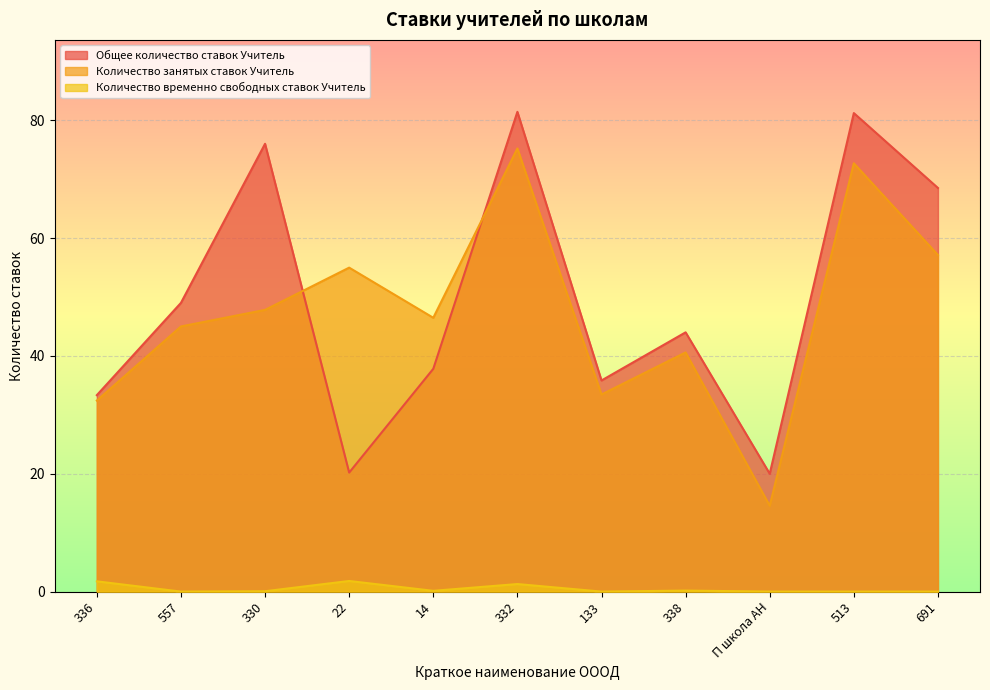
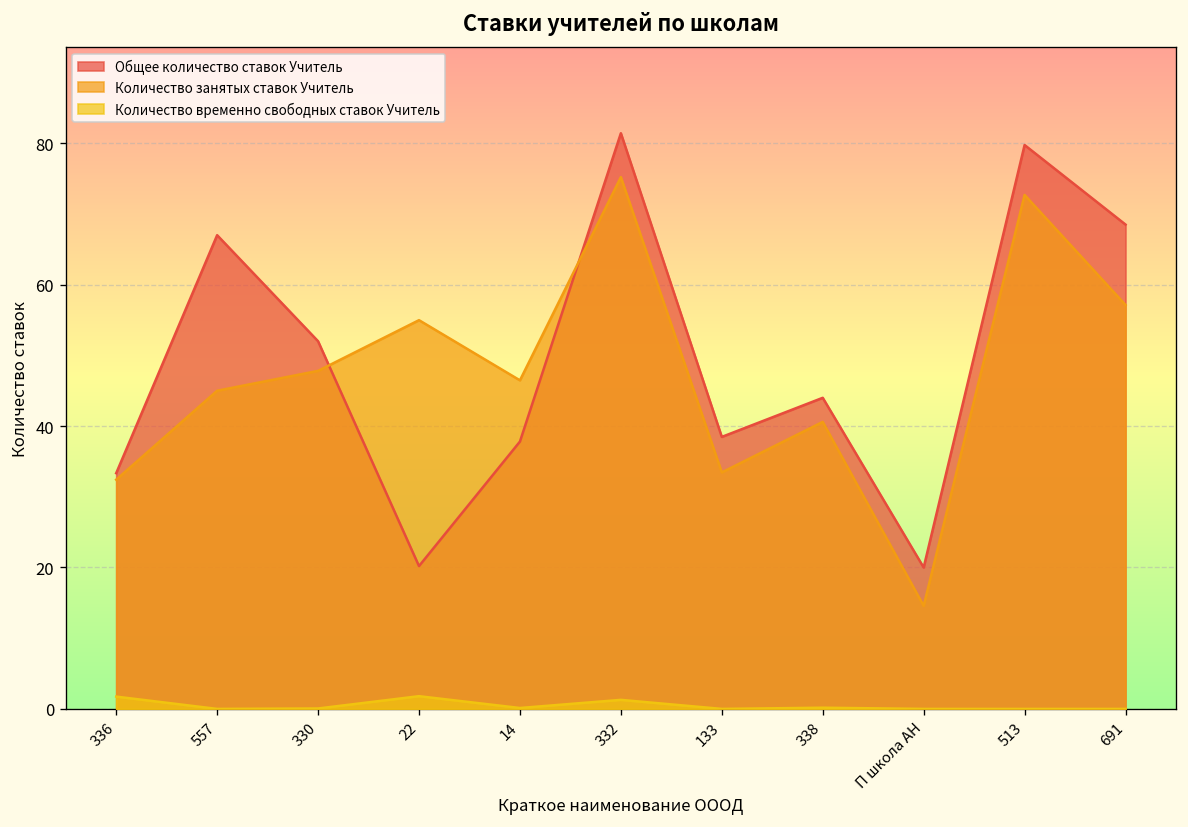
Общее количество ставок Учитель, 557: 49 -> 67
Общее количество ставок Учитель, 330: 76 -> 52
Общее количество ставок Учитель, 133: 36 -> 38
Общее количество ставок Учитель, 513: 81 -> 80
